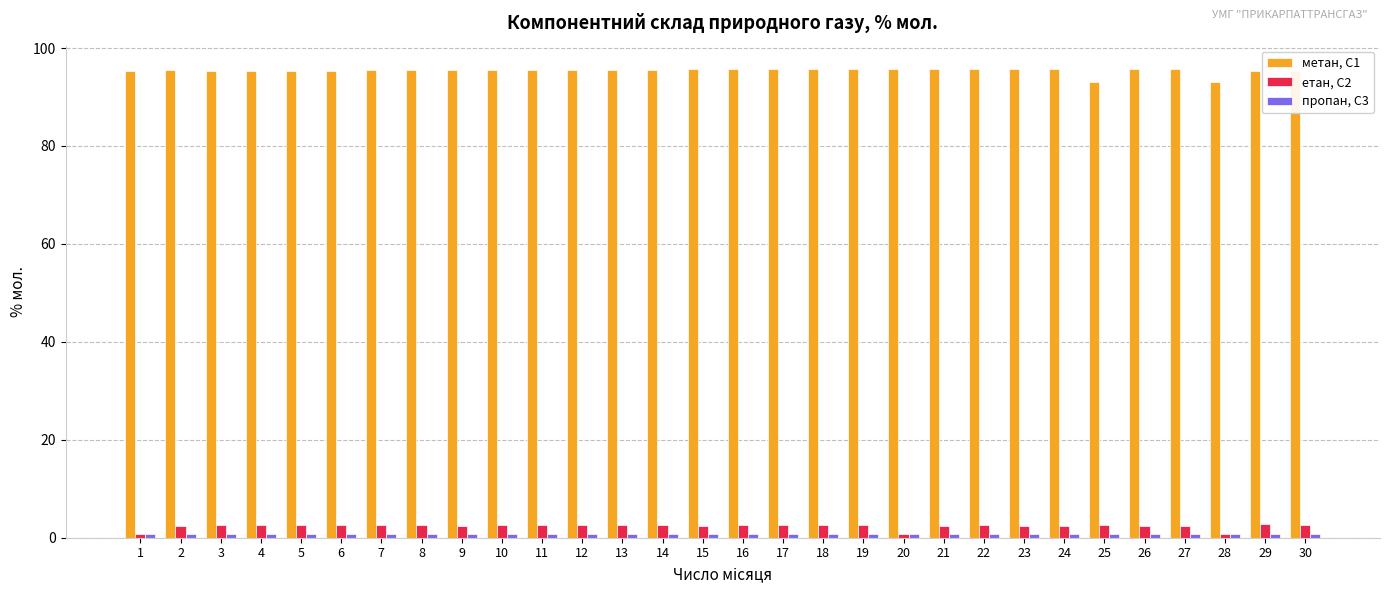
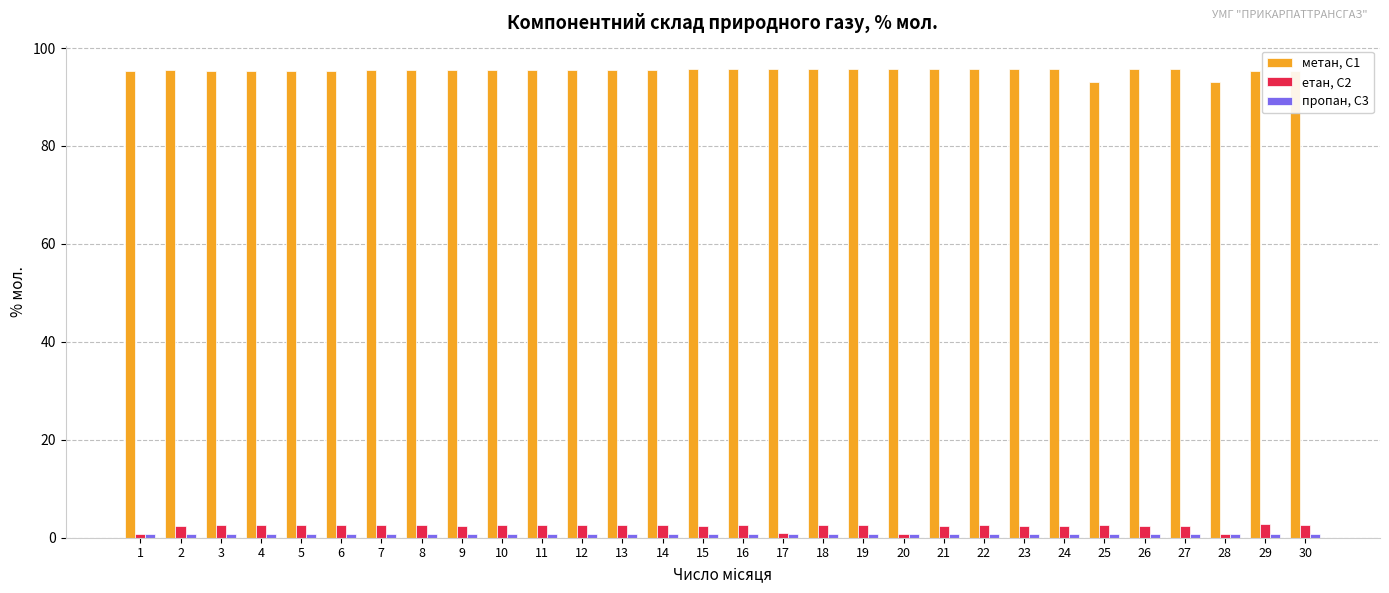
етан, С2, 17: 3 -> 1
